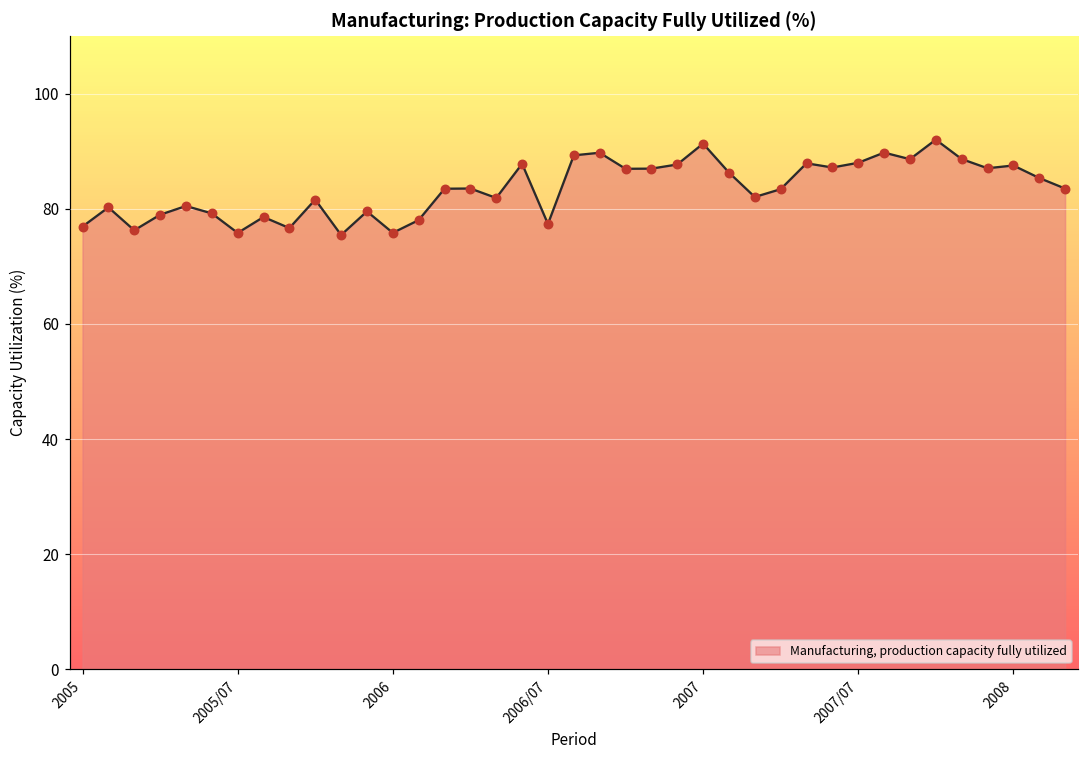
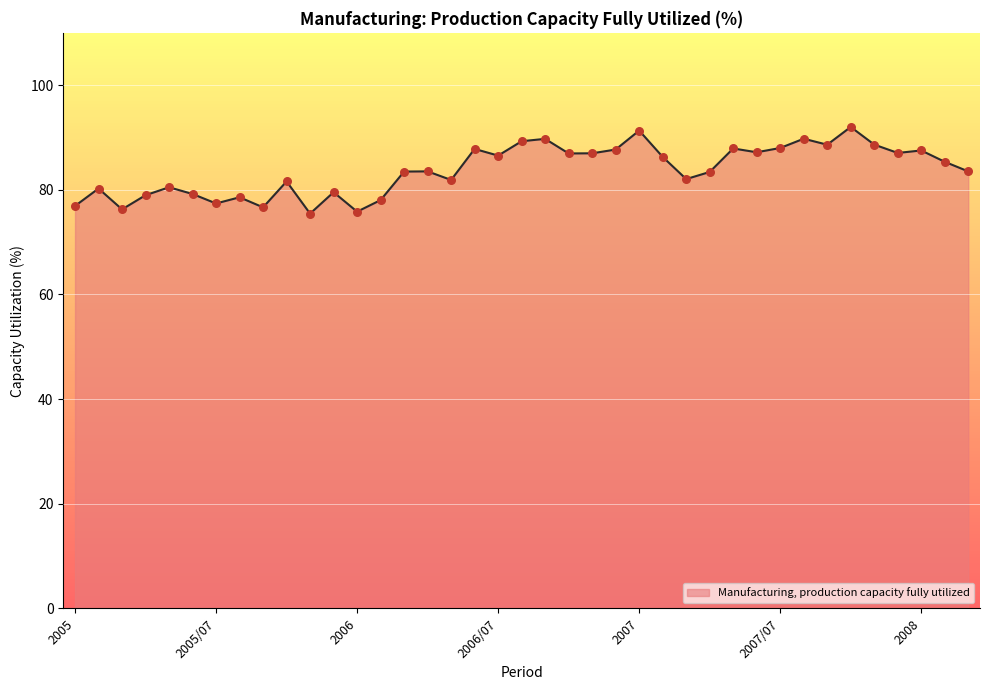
2005/07: 76 -> 77
2006/07: 77 -> 87
